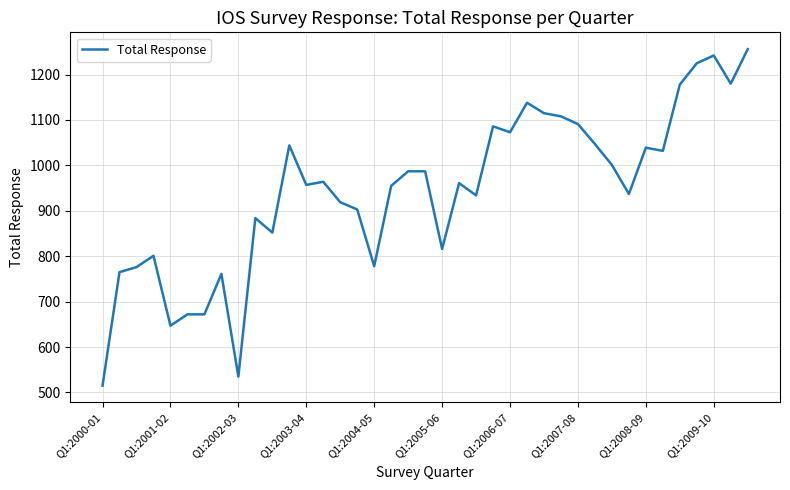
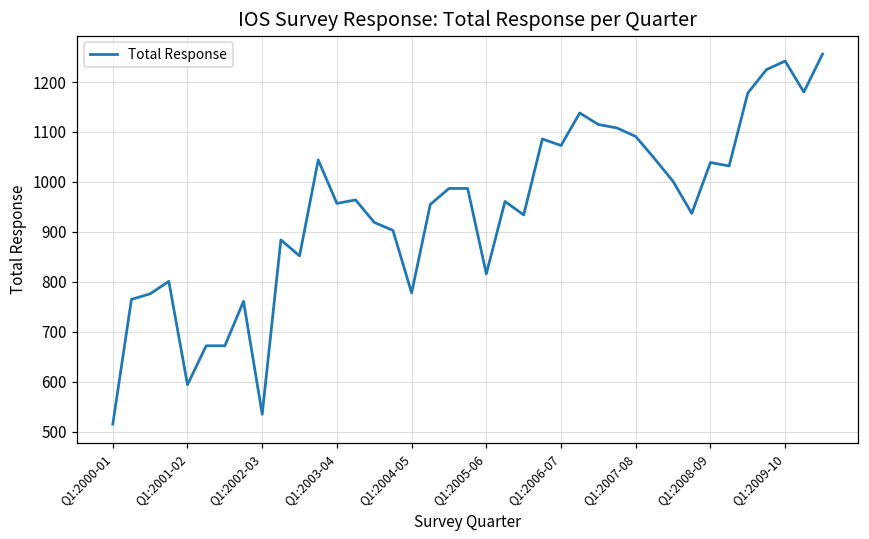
Q1:2001-02: 650 -> 590
